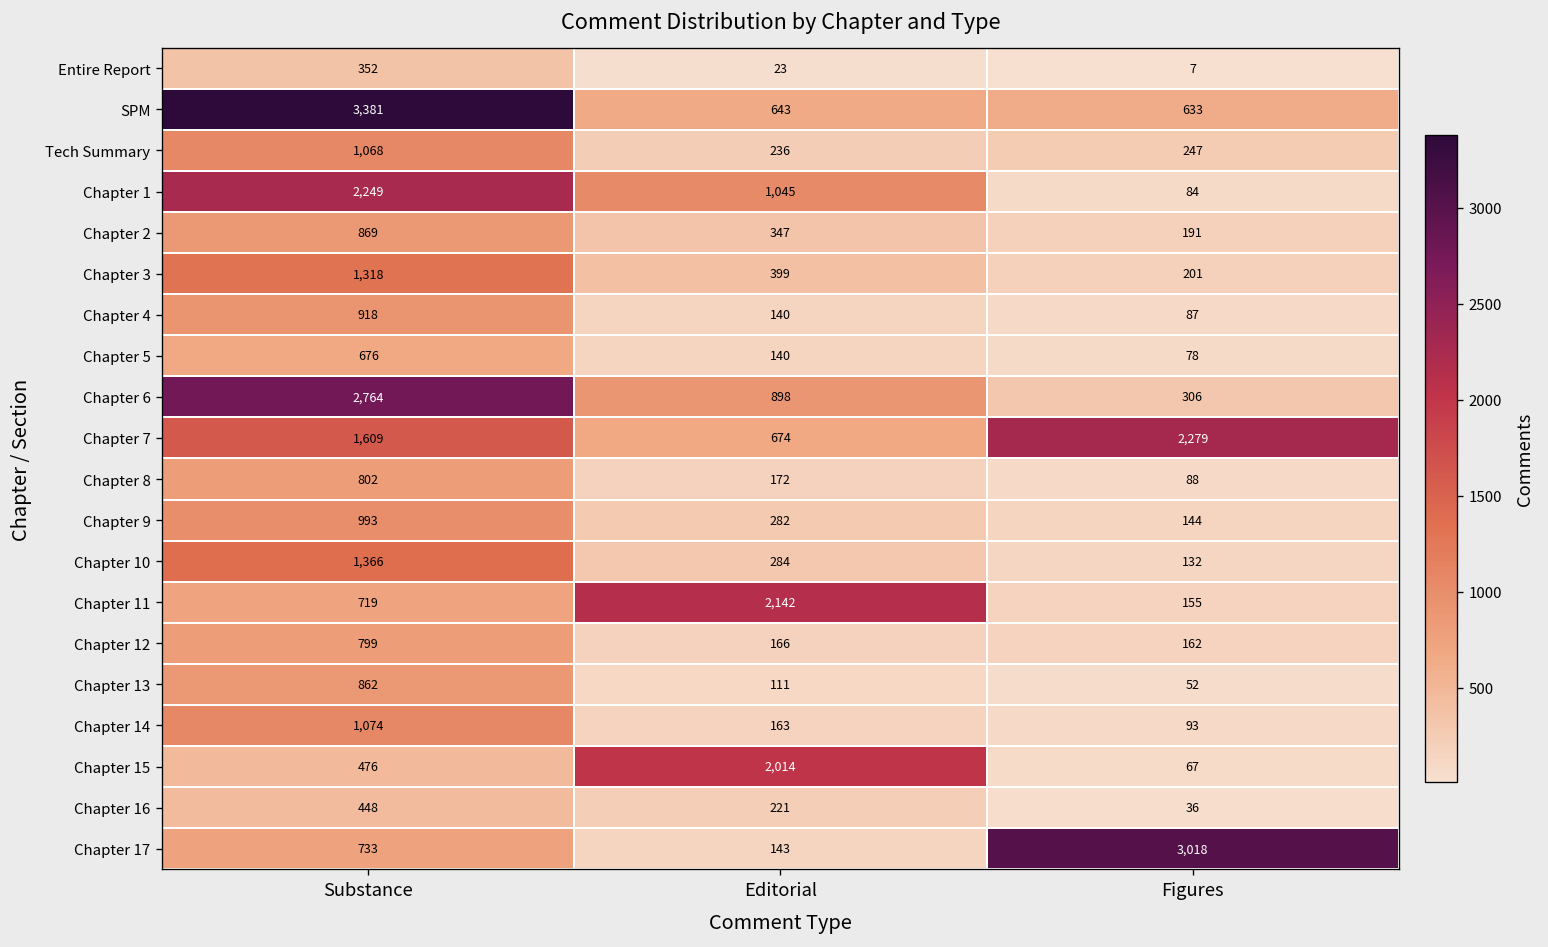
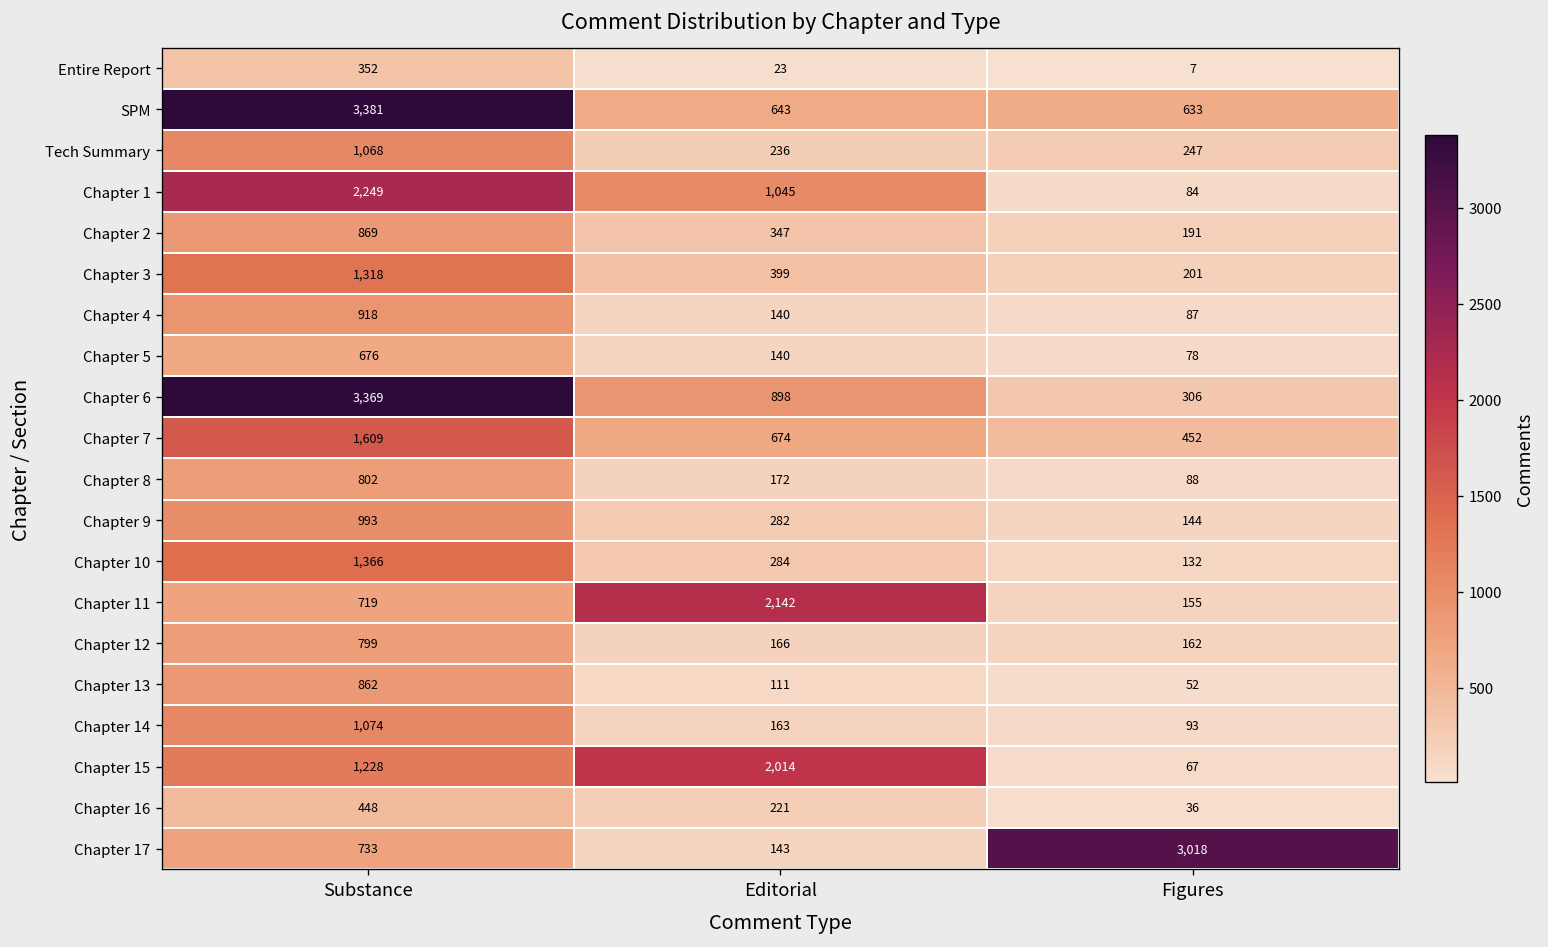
Chapter 6, Substance: 2,764 -> 3,369
Chapter 7, Figures: 2,279 -> 452
Chapter 15, Substance: 476 -> 1,228
